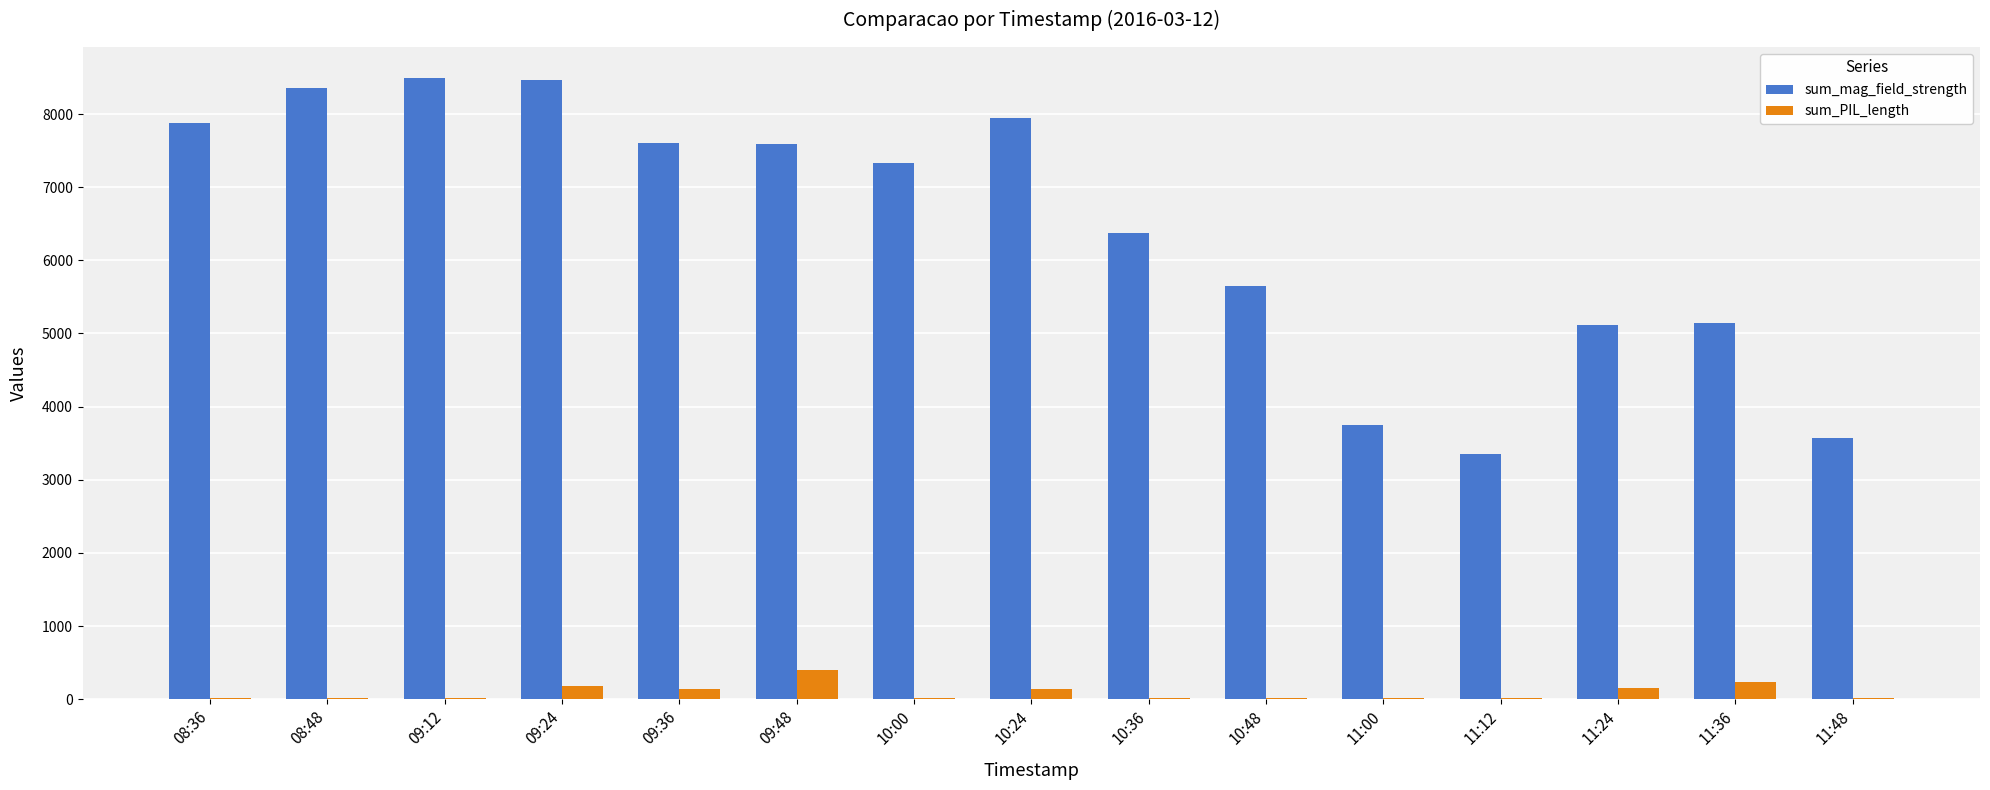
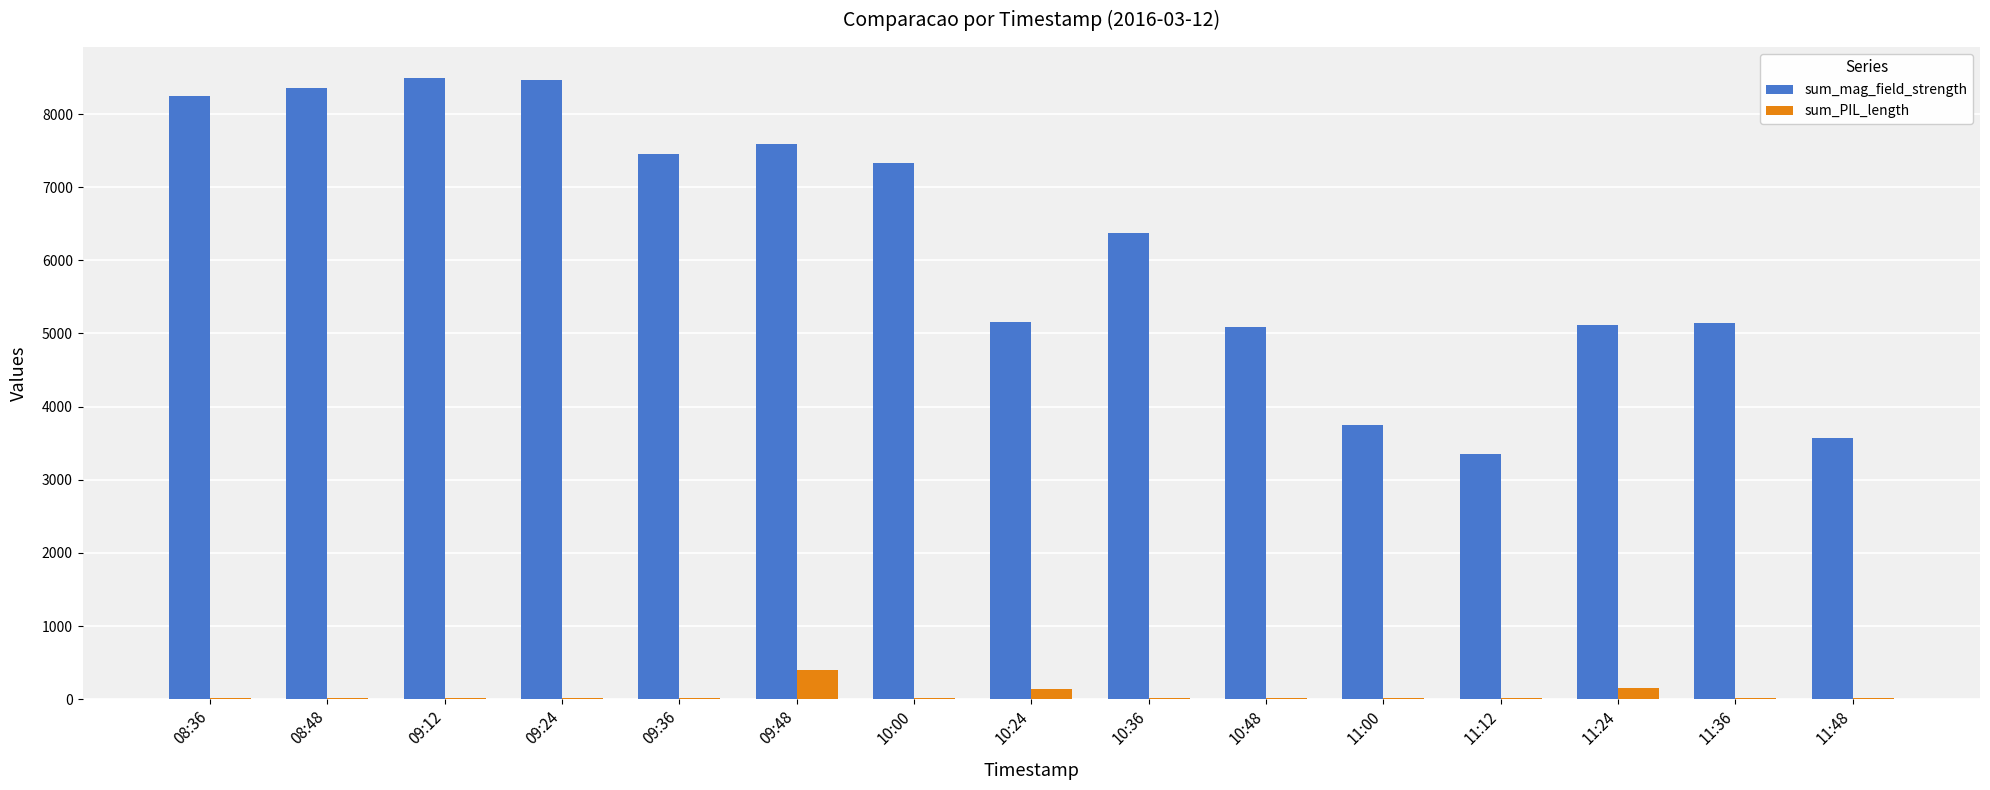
sum_mag_field_strength, 08:36: 7900 -> 8200
sum_PIL_length, 09:24: 200 -> 0
sum_mag_field_strength, 09:36: 7600 -> 7500
sum_PIL_length, 09:36: 100 -> 0
sum_mag_field_strength, 10:24: 7900 -> 5200
sum_mag_field_strength, 10:48: 5600 -> 5100
sum_PIL_length, 11:36: 200 -> 0
